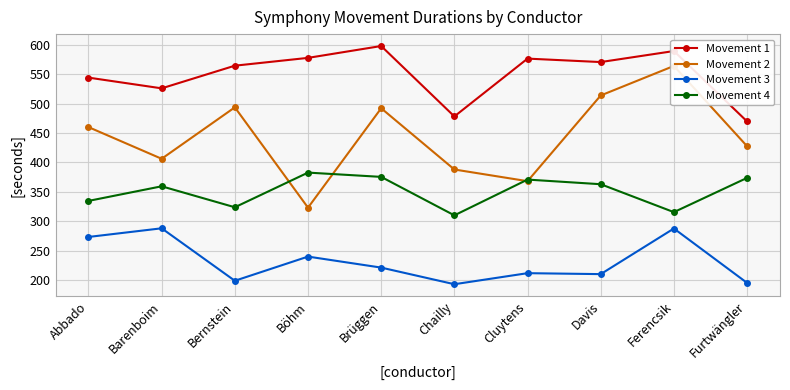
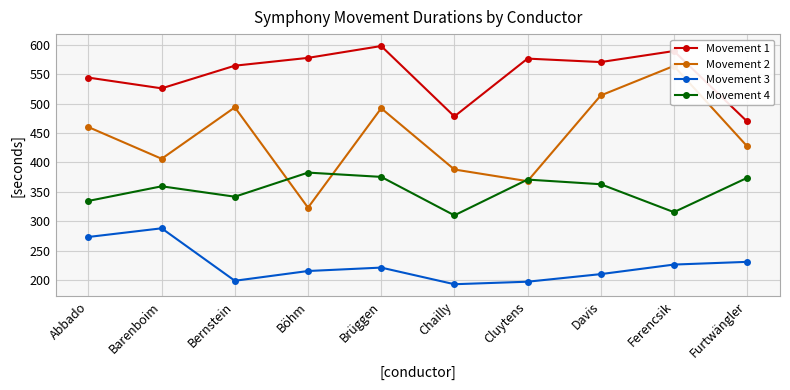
Movement 4, Bernstein: 320 -> 340
Movement 3, Böhm: 240 -> 220
Movement 3, Cluytens: 210 -> 200
Movement 3, Ferencsik: 290 -> 230
Movement 3, Furtwängler: 200 -> 230
